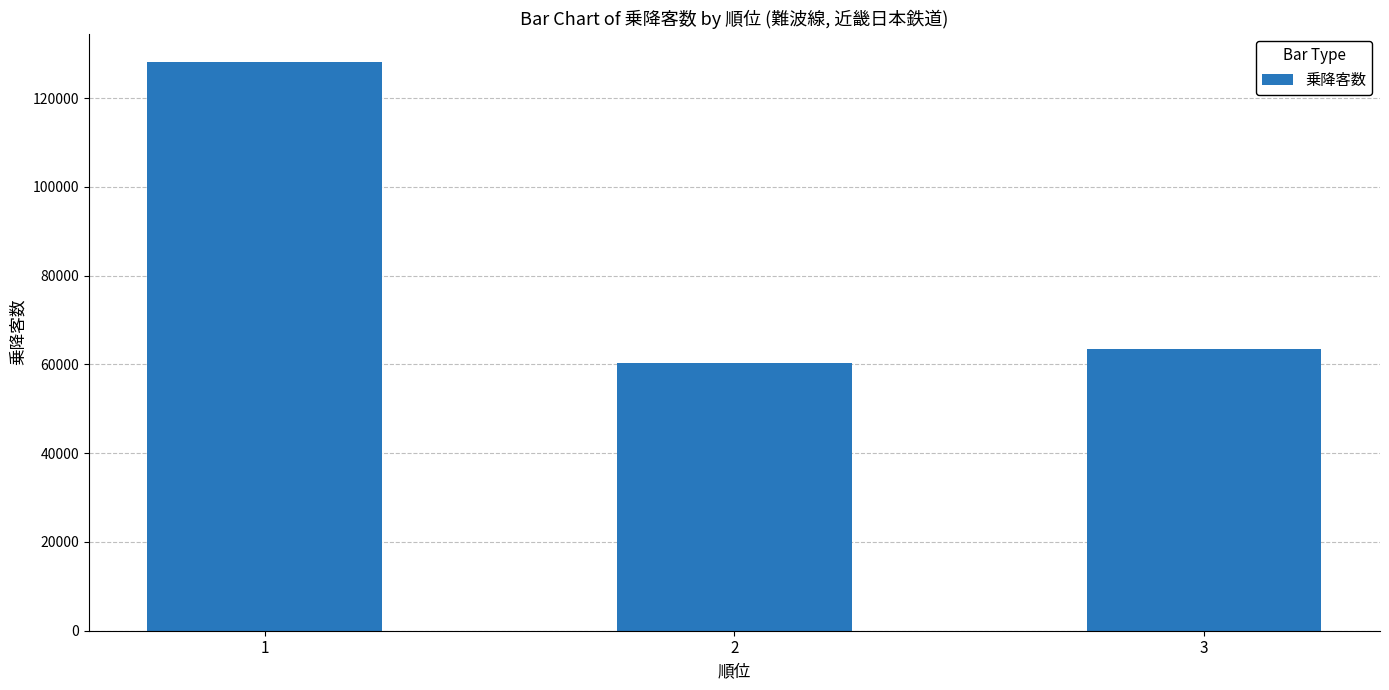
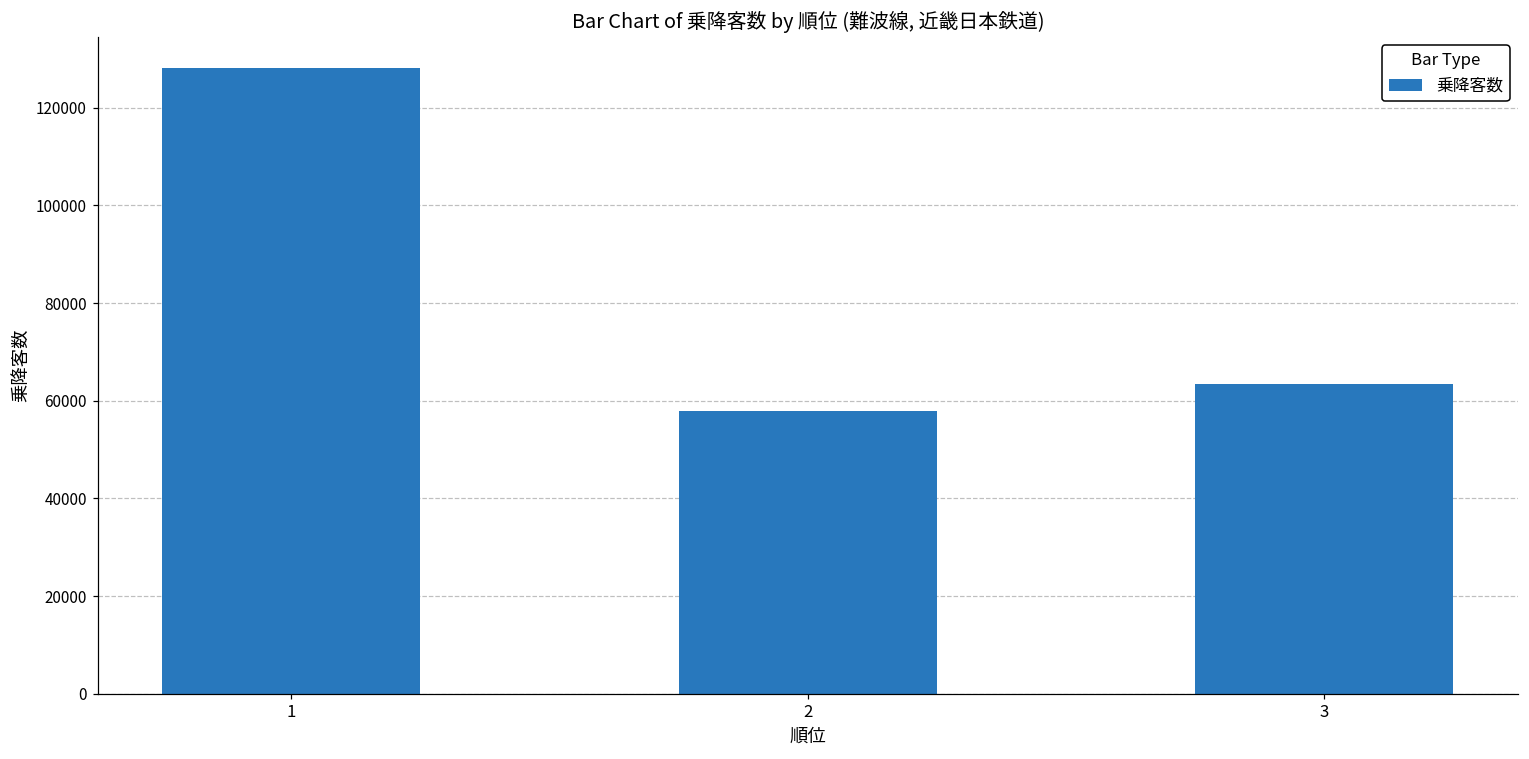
2: 60000 -> 58000
